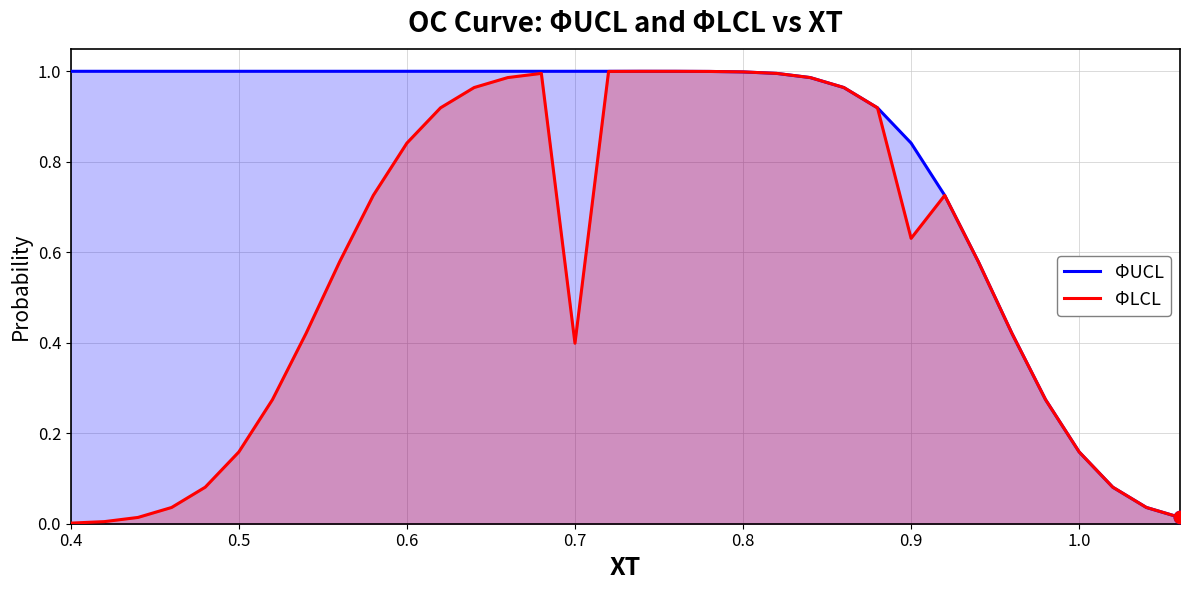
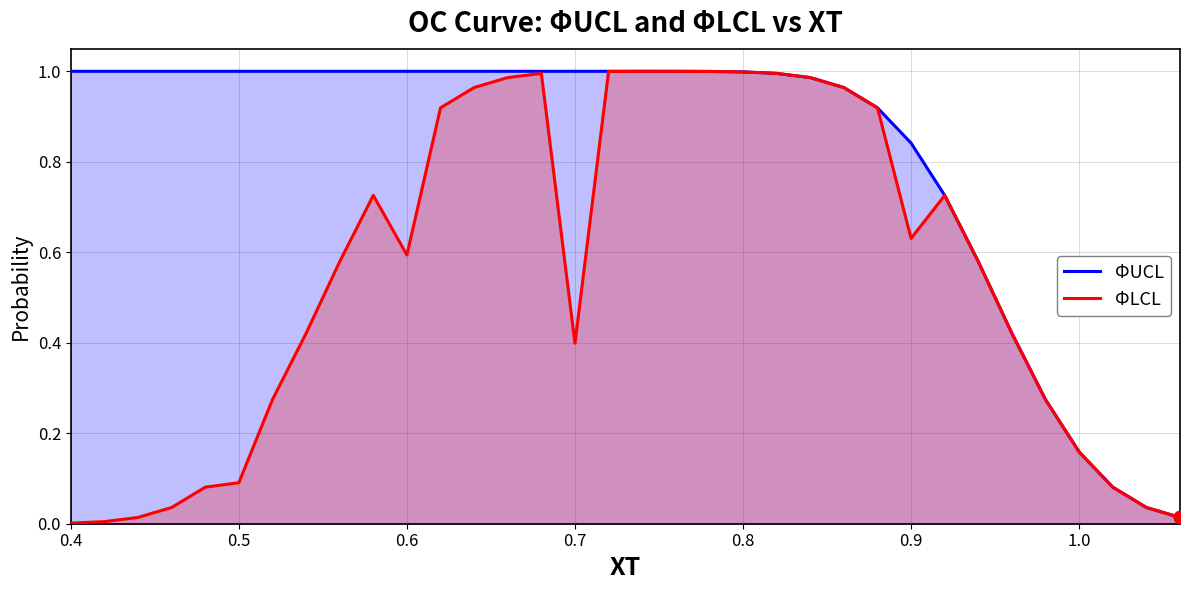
ΦLCL, 0.5: 0.16 -> 0.09
ΦLCL, 0.6: 0.84 -> 0.59
